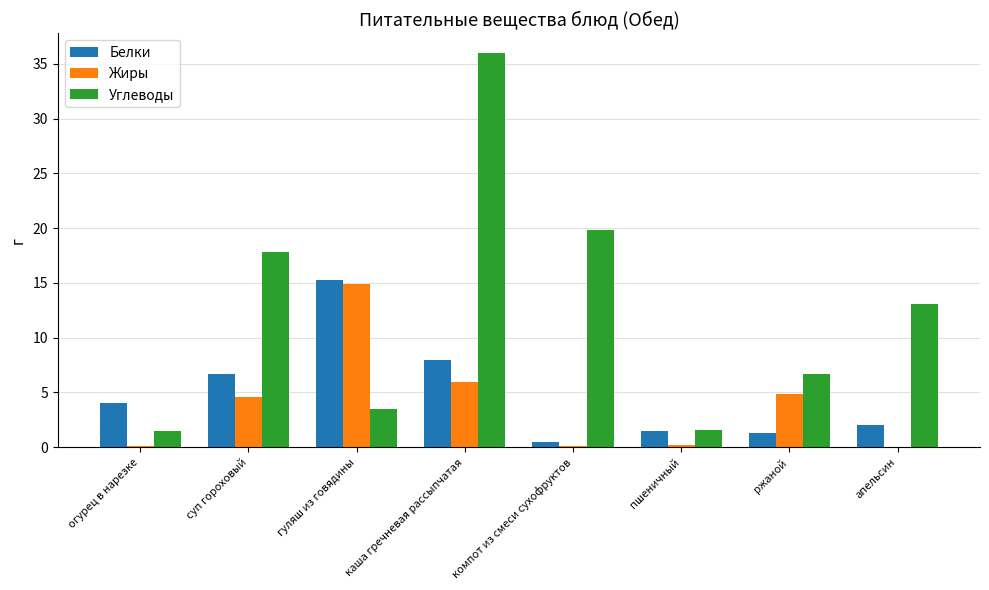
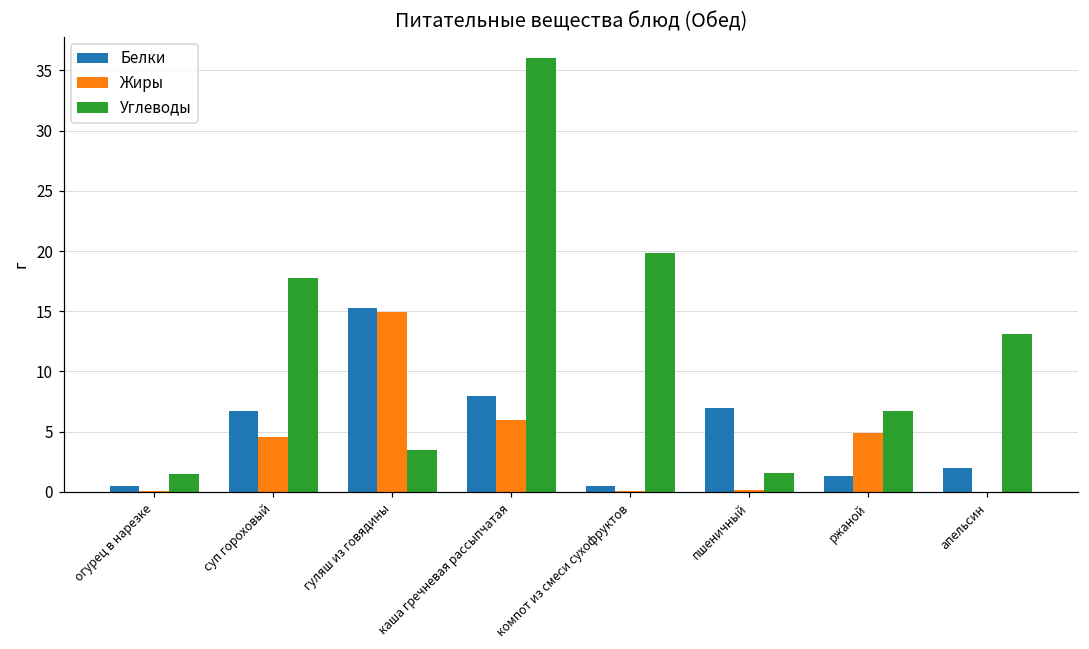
Белки, огурец в нарезке: 4.0 -> 0.5
Белки, пшеничный: 1.5 -> 7.0
